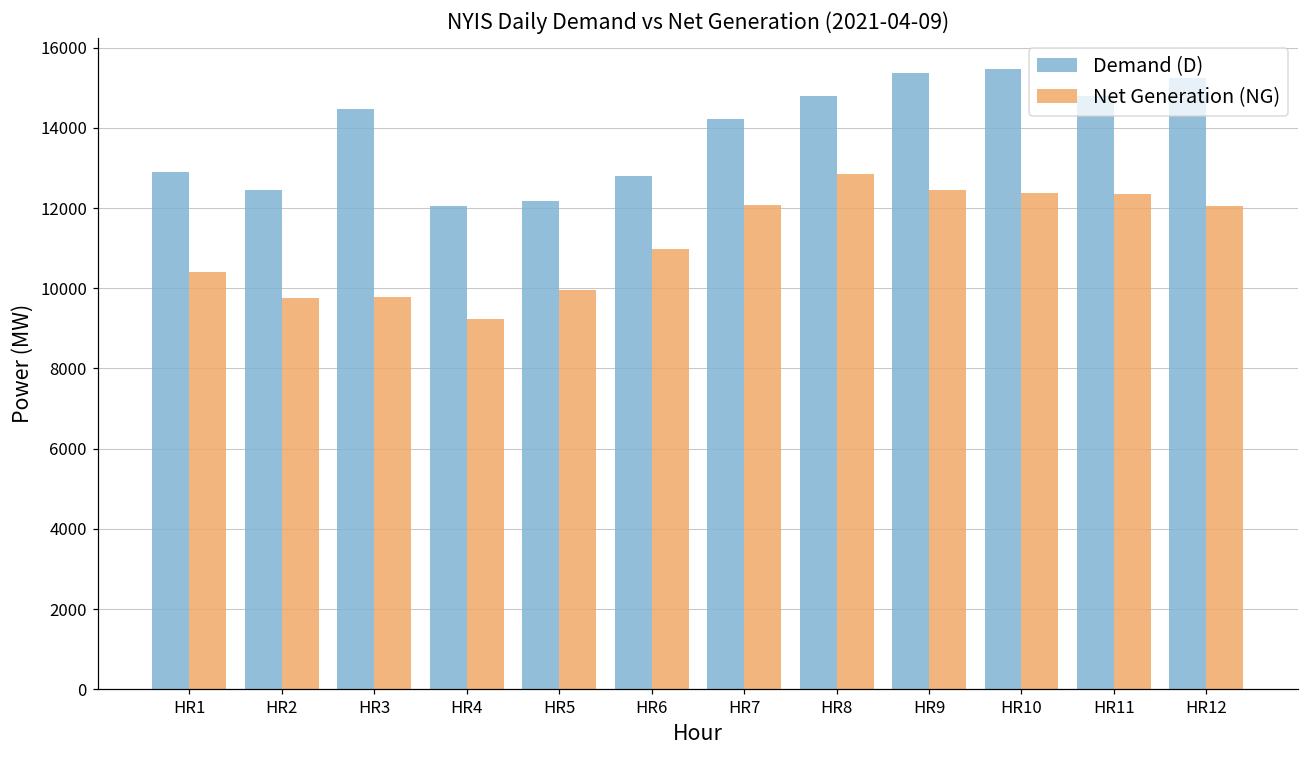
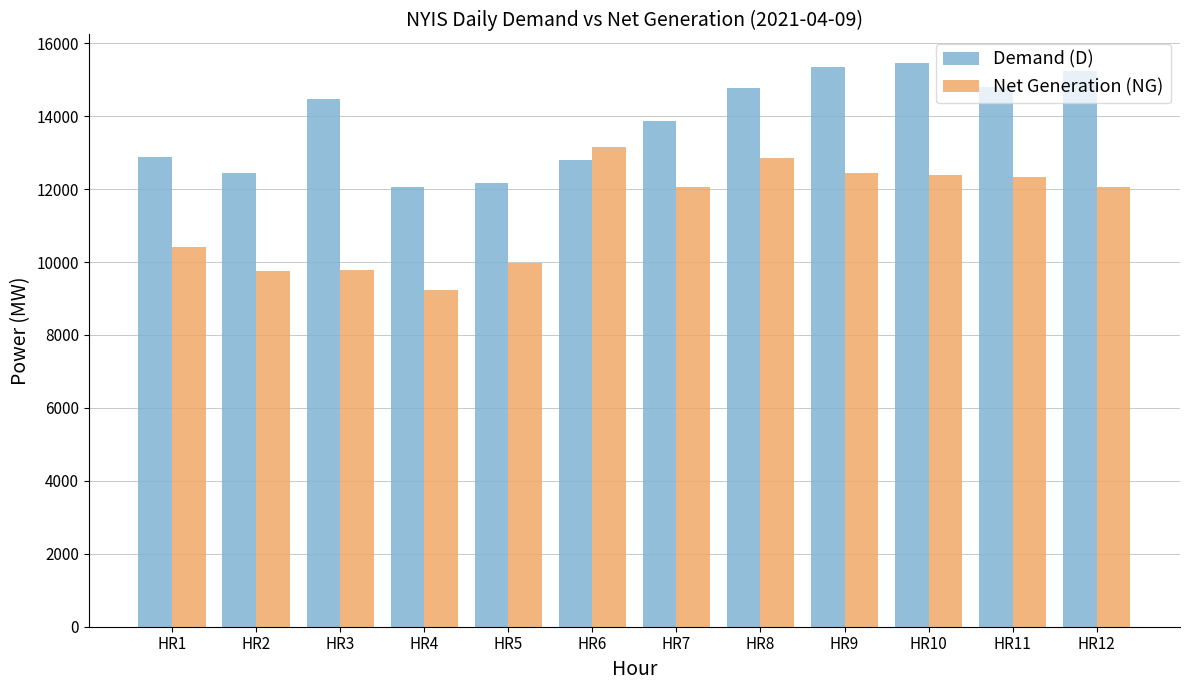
Net Generation (NG), HR6: 11000 -> 13200
Demand (D), HR7: 14200 -> 13900
